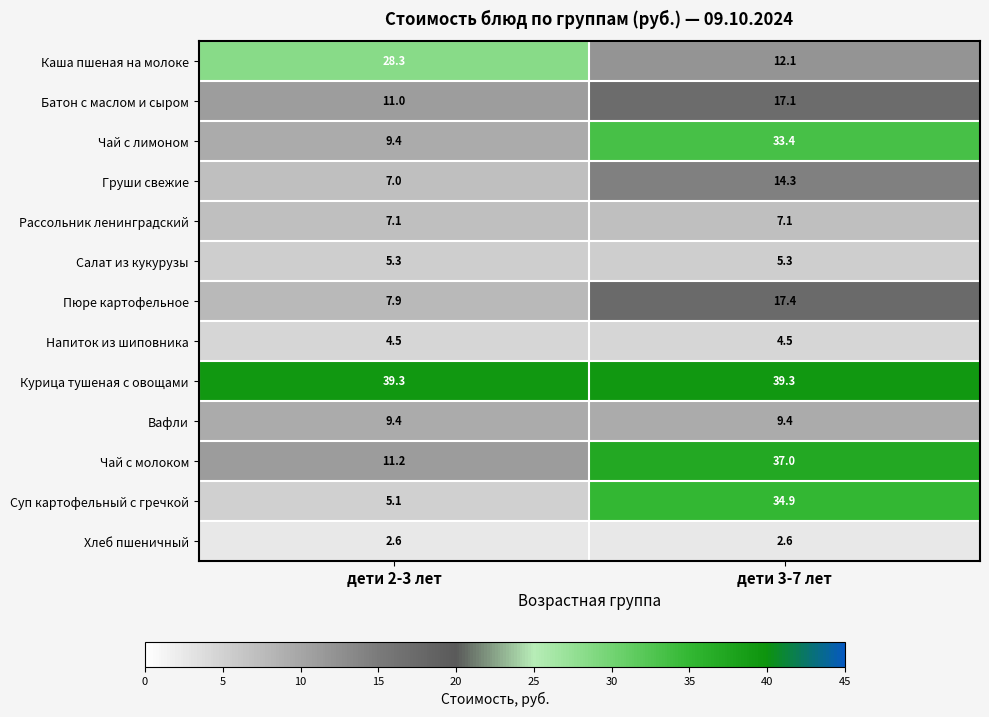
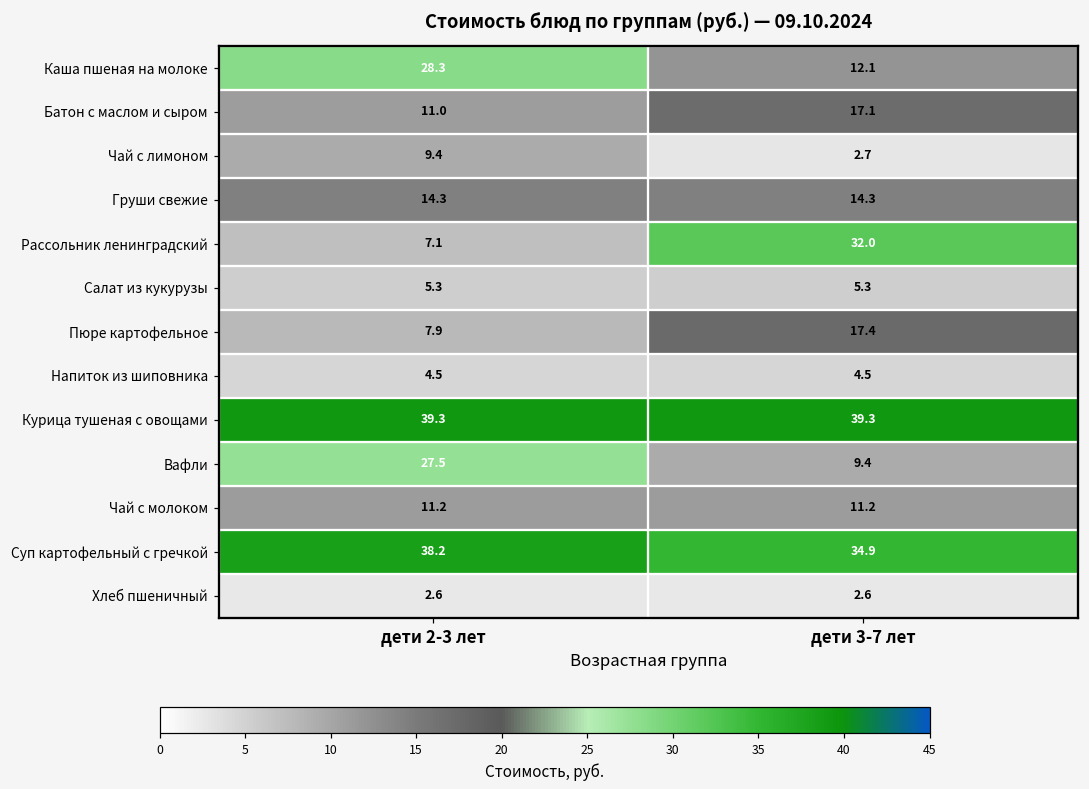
Чай с лимоном, дети 3-7 лет: 33.4 -> 2.7
Груши свежие, дети 2-3 лет: 7.0 -> 14.3
Рассольник ленинградский, дети 3-7 лет: 7.1 -> 32.0
Вафли, дети 2-3 лет: 9.4 -> 27.5
Чай с молоком, дети 3-7 лет: 37.0 -> 11.2
Суп картофельный с гречкой, дети 2-3 лет: 5.1 -> 38.2
